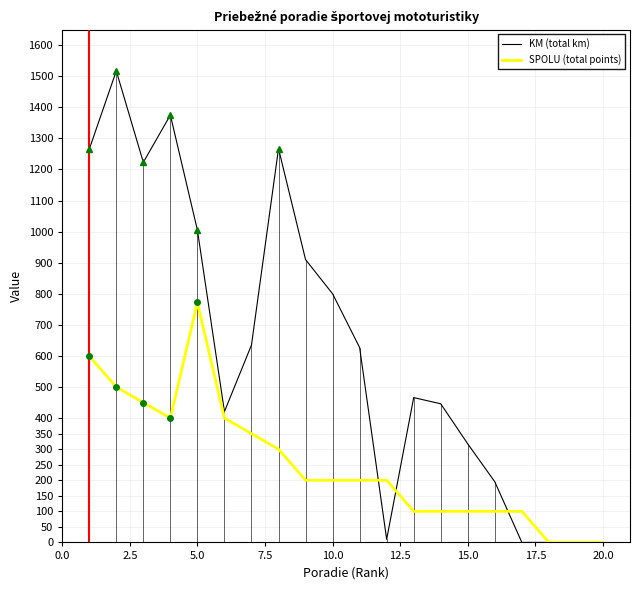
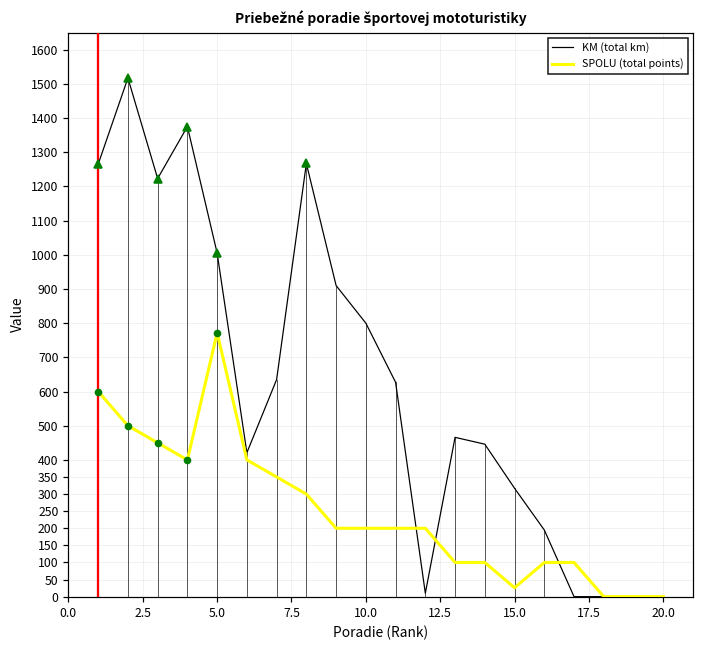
SPOLU (total points), 15.0: 100 -> 30
